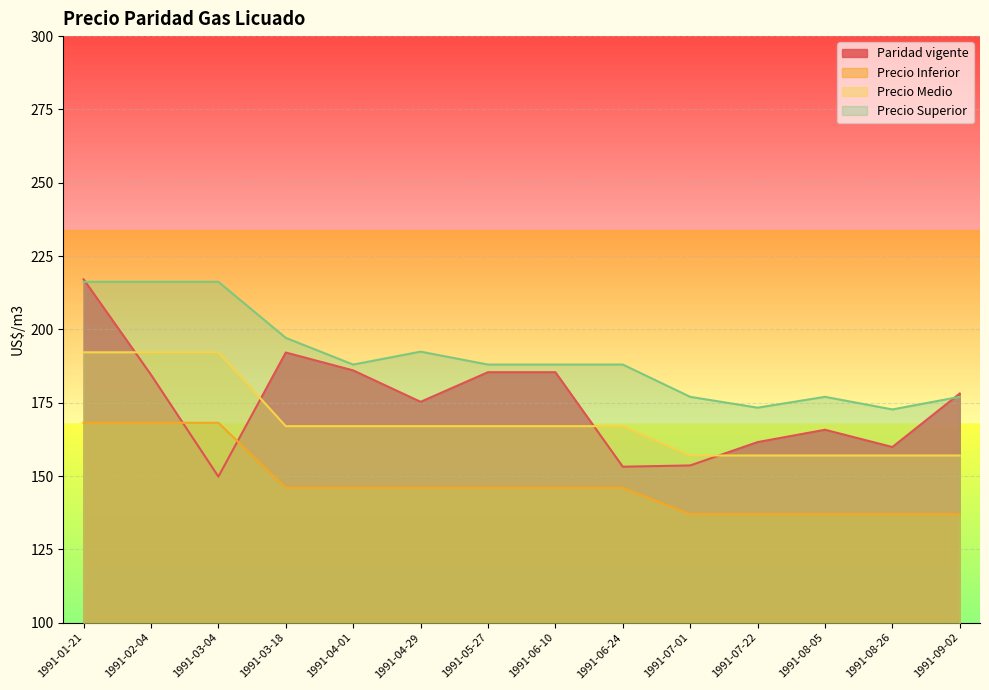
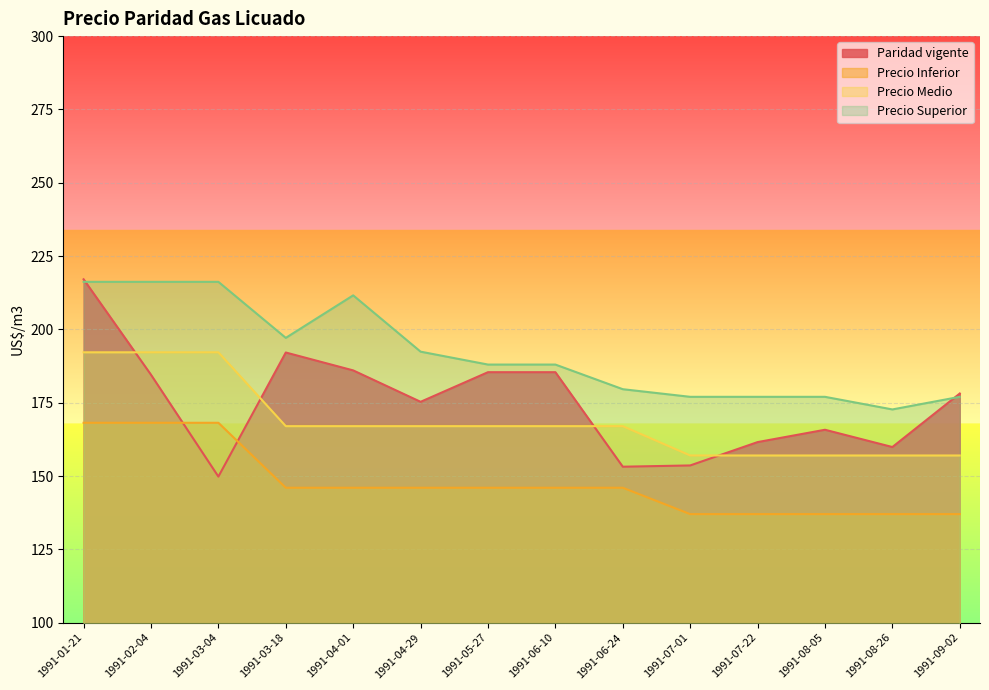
Precio Superior, 1991-04-01: 188 -> 212
Precio Superior, 1991-06-24: 188 -> 180
Precio Superior, 1991-07-22: 173 -> 177
